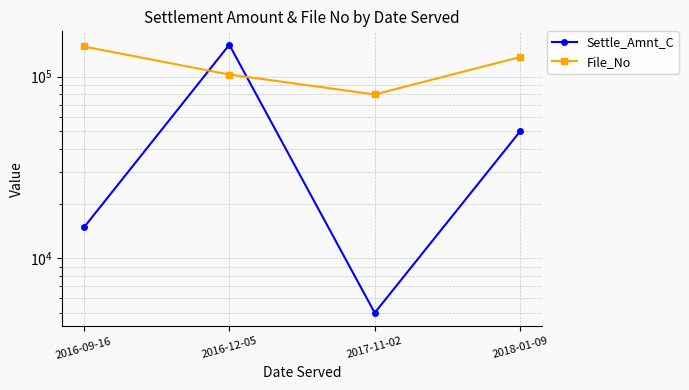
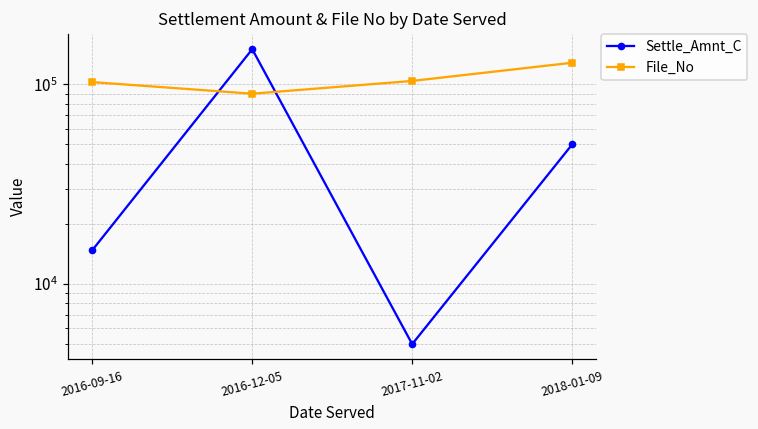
File_No, 2016-09-16: 150000 -> 100000
File_No, 2016-12-05: 100000 -> 90000
File_No, 2017-11-02: 80000 -> 100000
